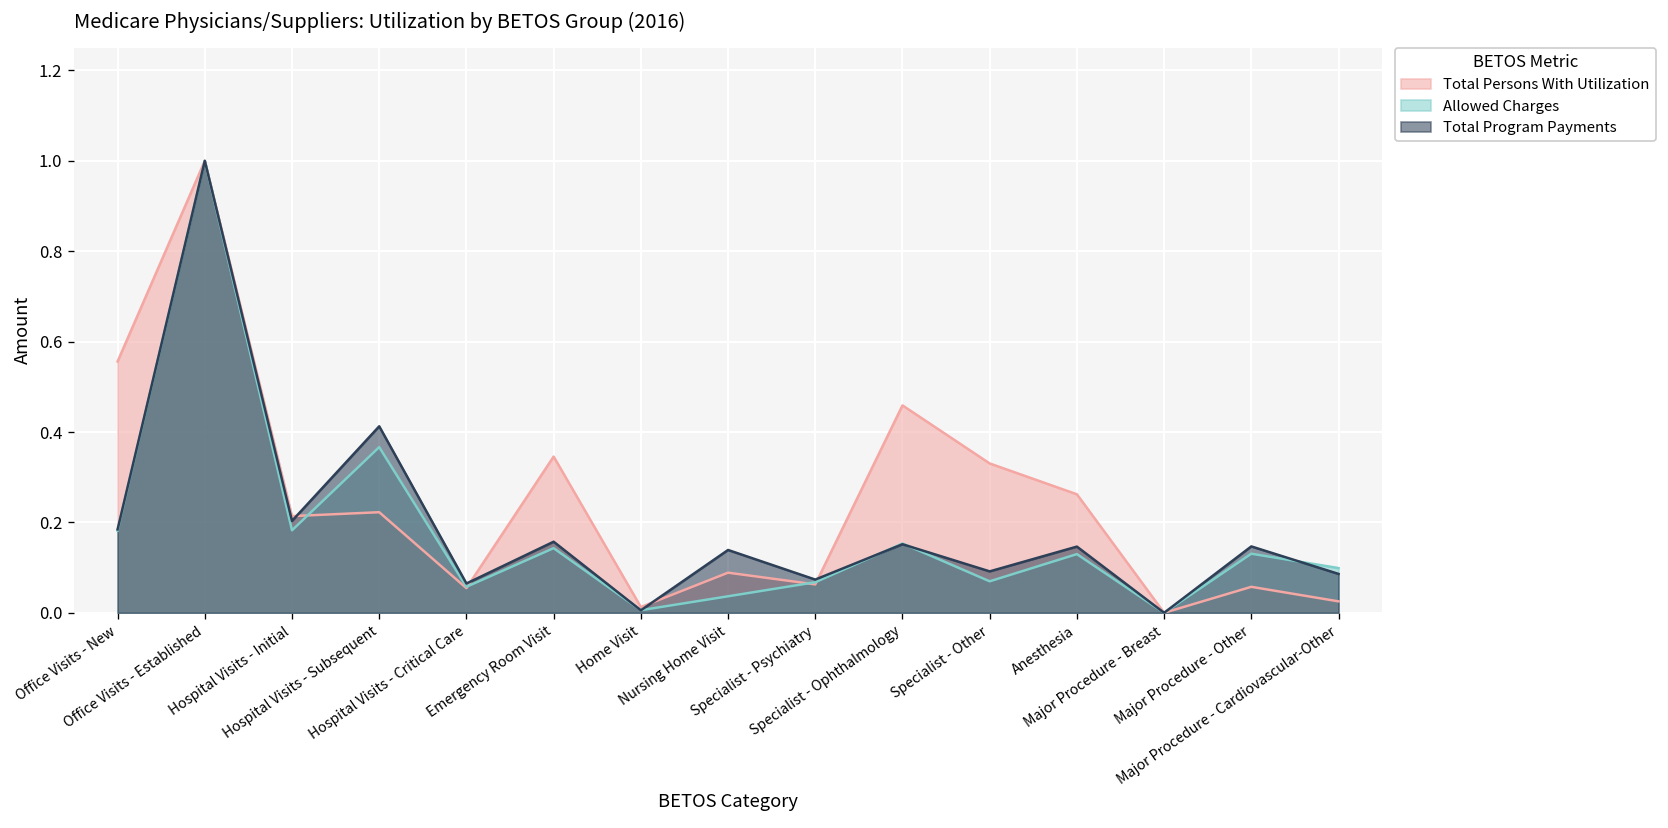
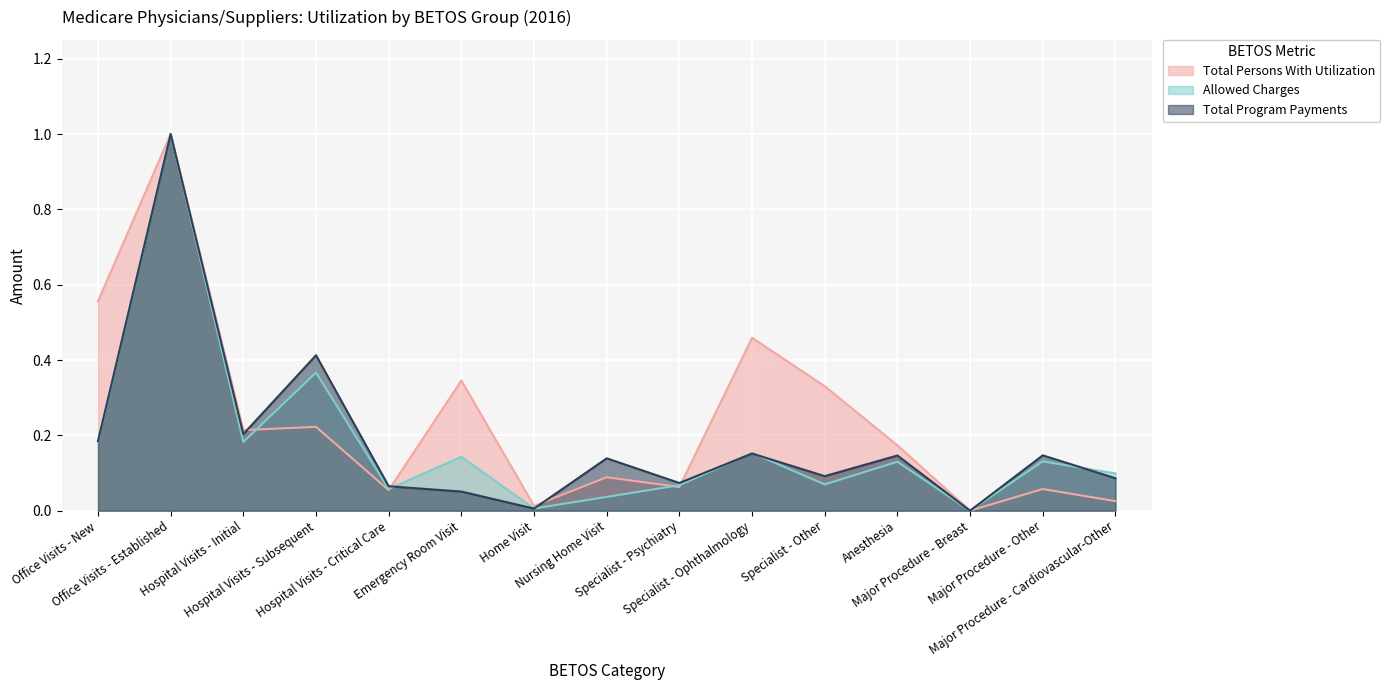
Total Program Payments, Emergency Room Visit: 0.16 -> 0.05
Total Persons With Utilization, Anesthesia: 0.26 -> 0.17
